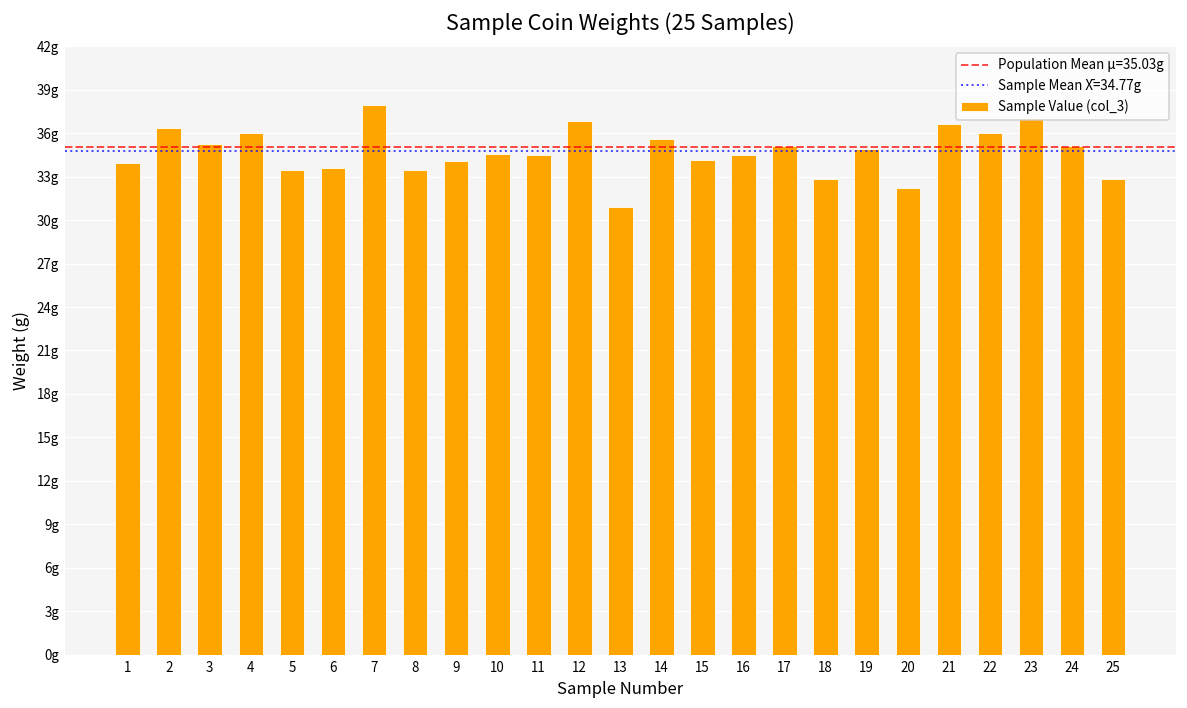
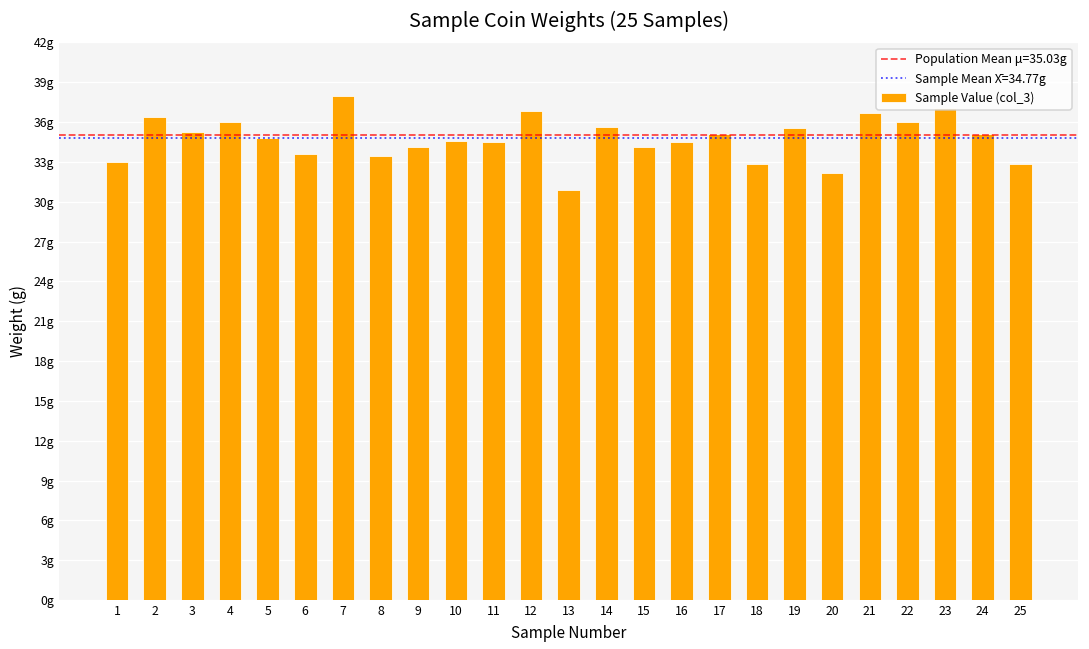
1: 34.0g -> 33.0g
5: 33.5g -> 34.8g
19: 34.9g -> 35.6g
